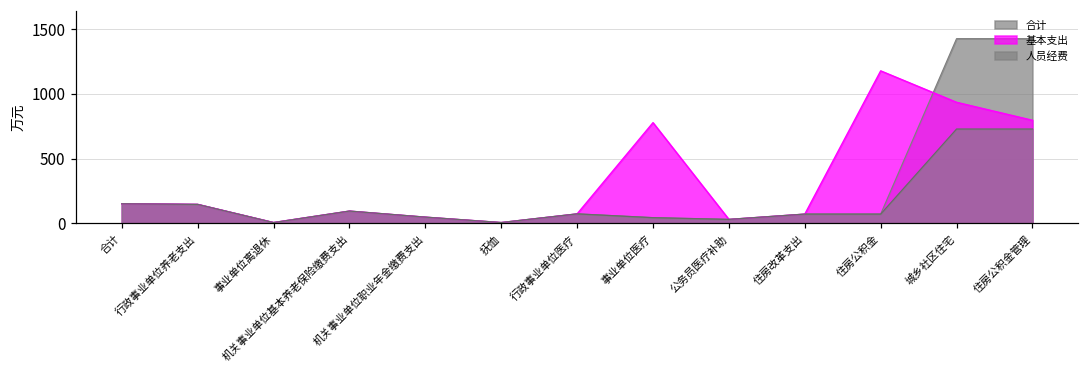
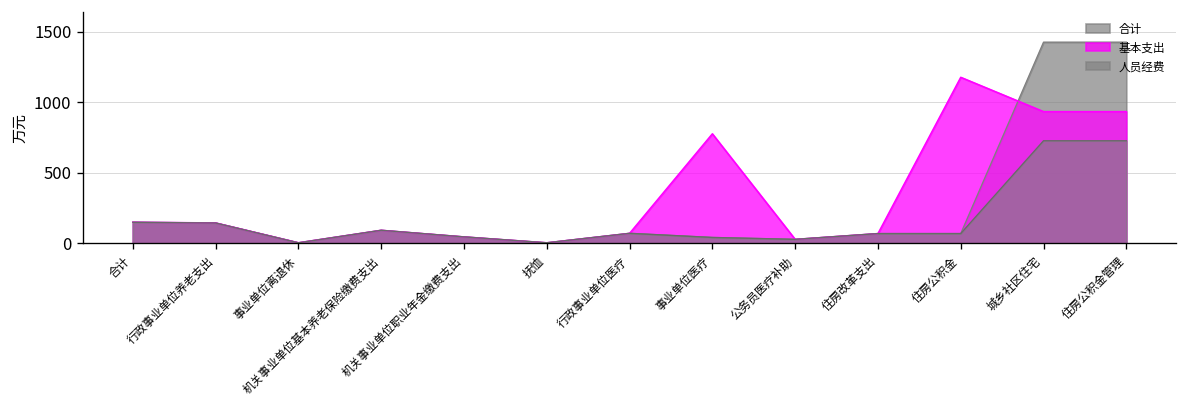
基本支出, 住房公积金管理: 800 -> 940
